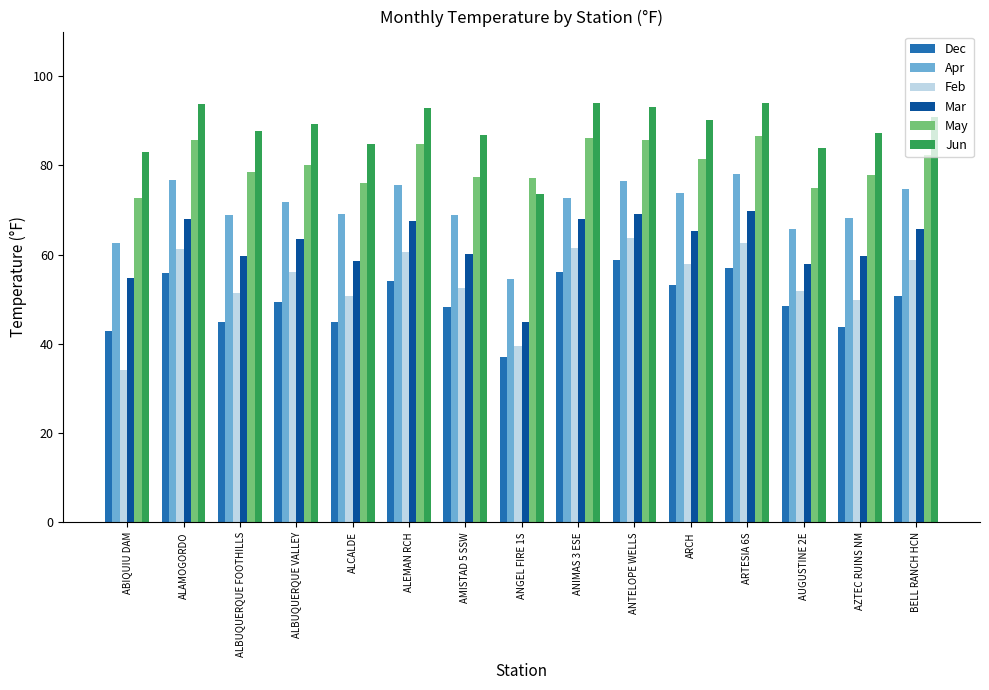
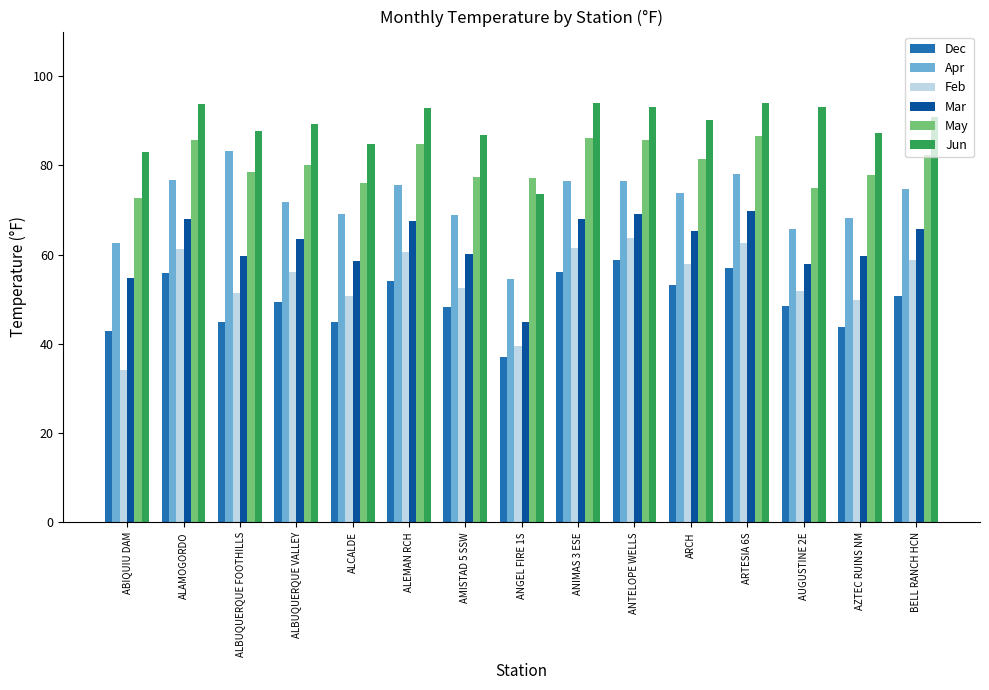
Apr, ALBUQUERQUE FOOTHILLS: 69 -> 83
Apr, ANIMAS 3 ESE: 73 -> 77
Jun, AUGUSTINE 2E: 84 -> 93
